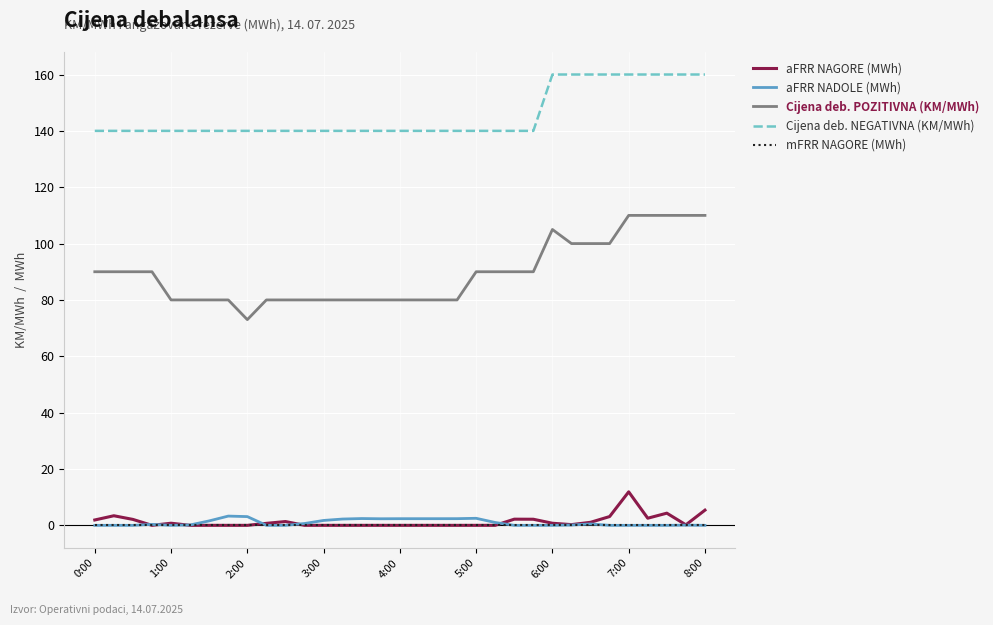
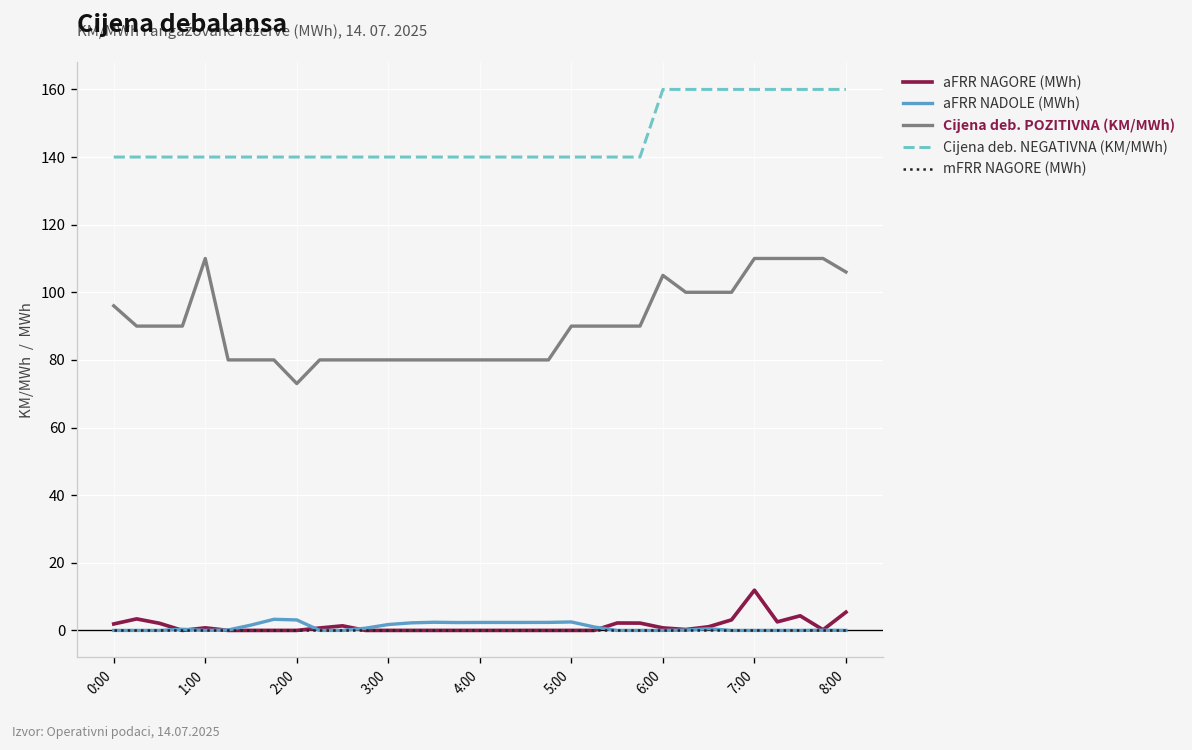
Cijena deb. POZITIVNA (KM/MWh), 0:00: 90 -> 96
Cijena deb. POZITIVNA (KM/MWh), 1:00: 80 -> 110
Cijena deb. POZITIVNA (KM/MWh), 8:00: 110 -> 106
